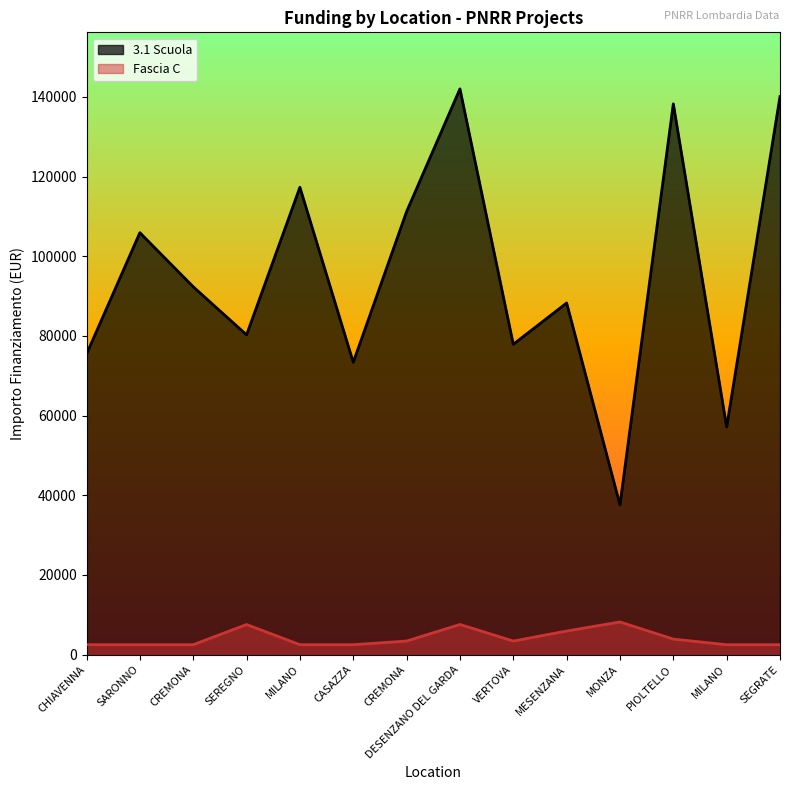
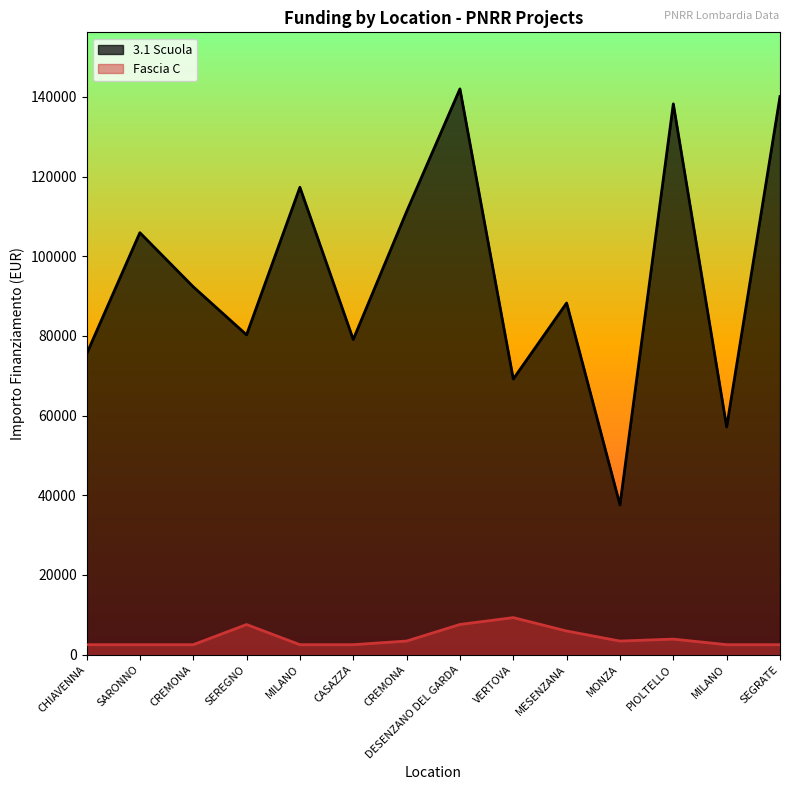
3.1 Scuola, CASAZZA: 73000 -> 79000
3.1 Scuola, VERTOVA: 78000 -> 69000
Fascia C, VERTOVA: 3000 -> 9000
Fascia C, MONZA: 8000 -> 3000
